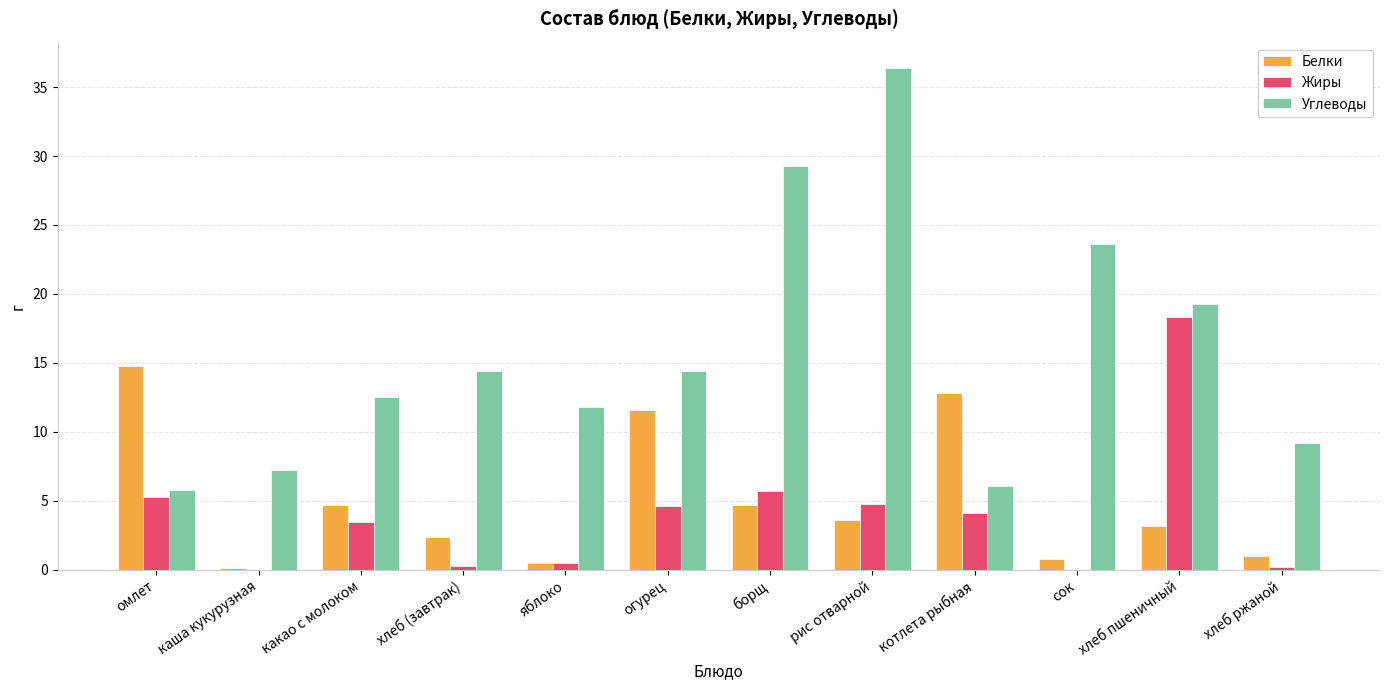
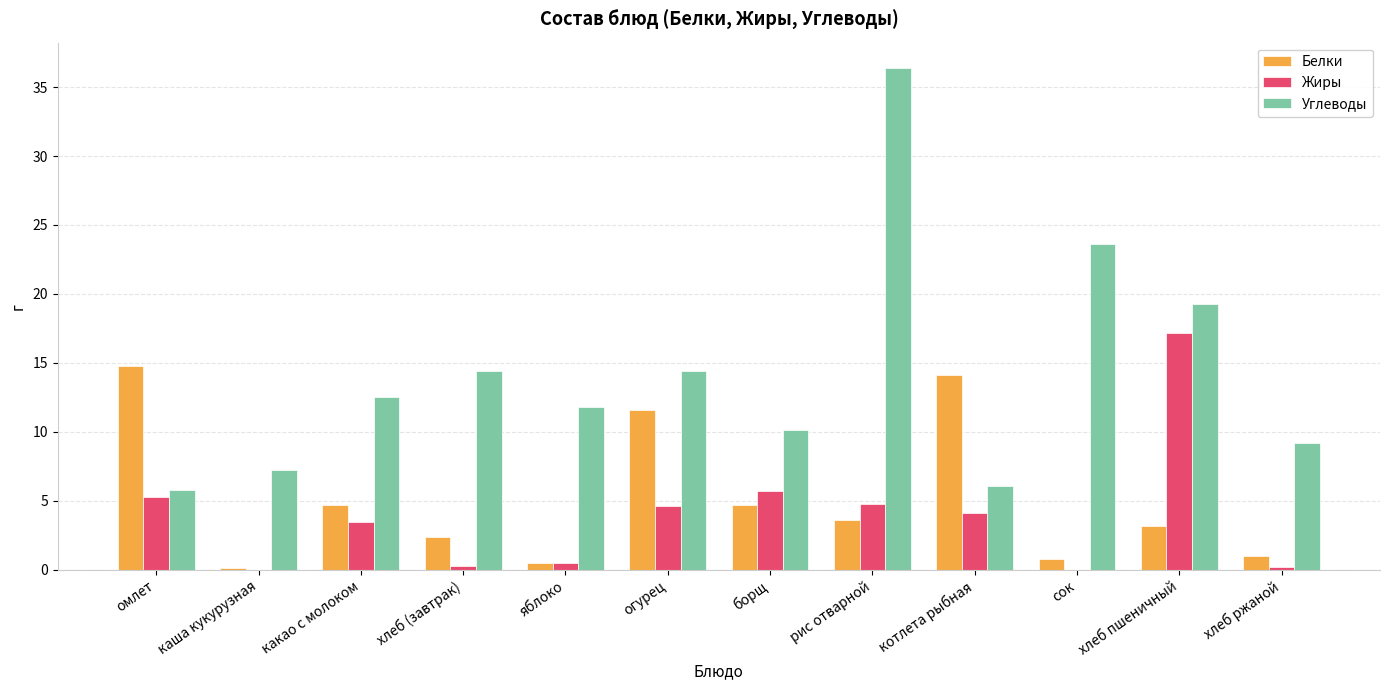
Углеводы, борщ: 29.3 -> 10.1
Белки, котлета рыбная: 12.8 -> 14.1
Жиры, хлеб пшеничный: 18.3 -> 17.2
